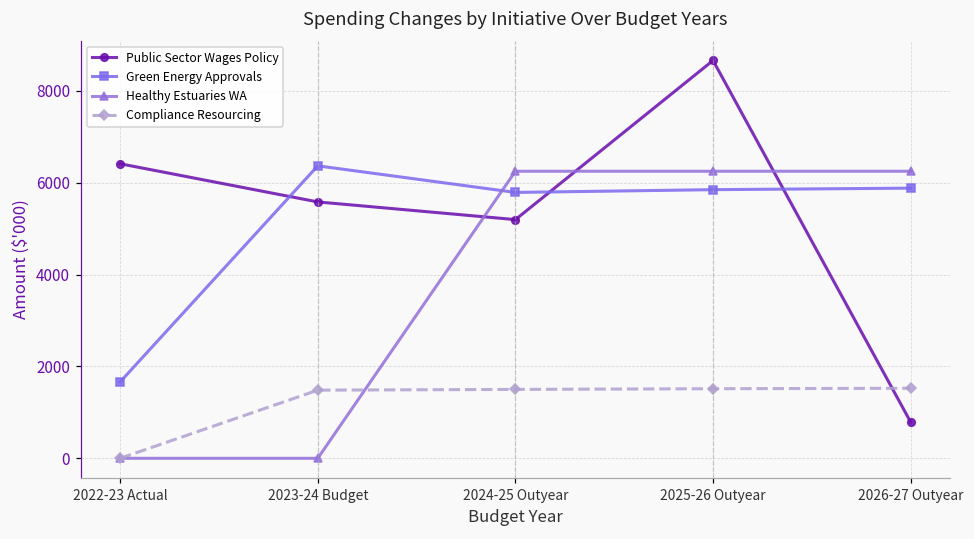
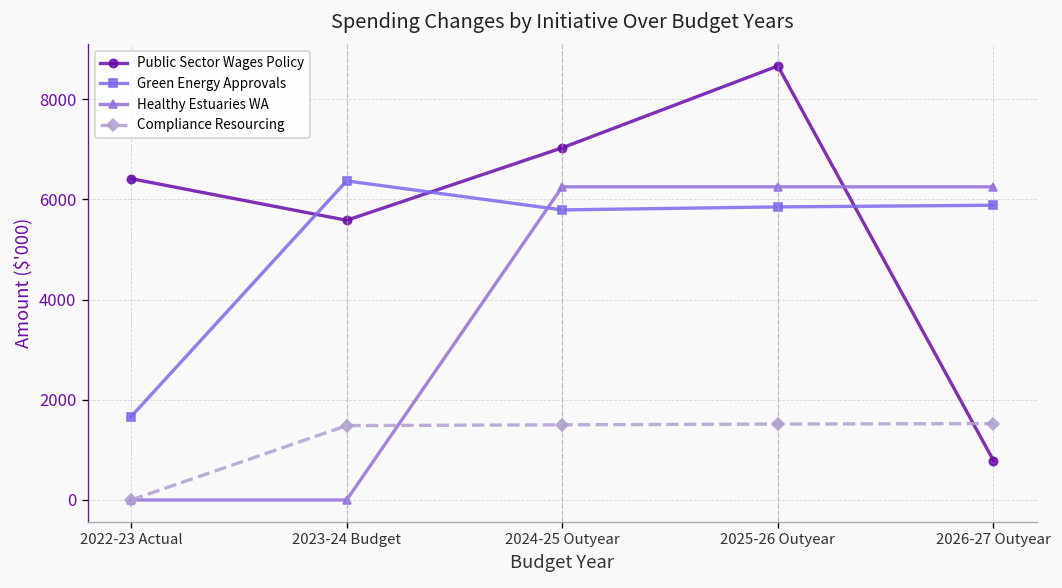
Public Sector Wages Policy, 2024-25 Outyear: 5200 -> 7000
